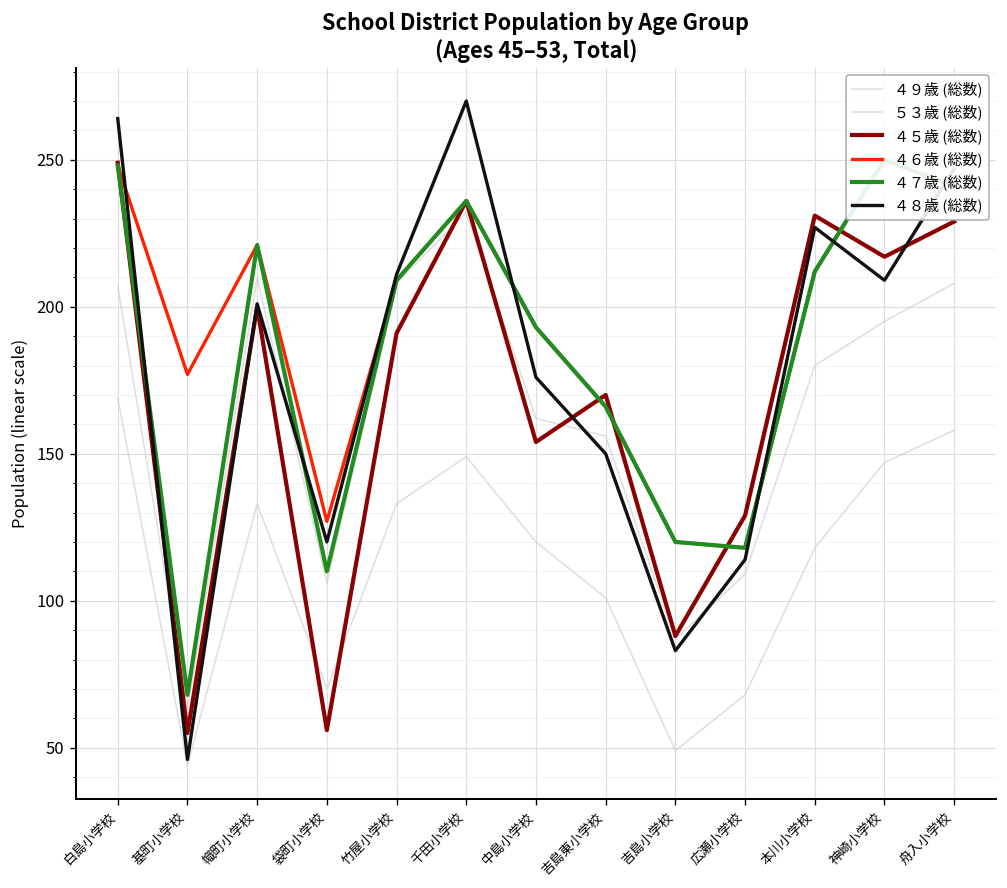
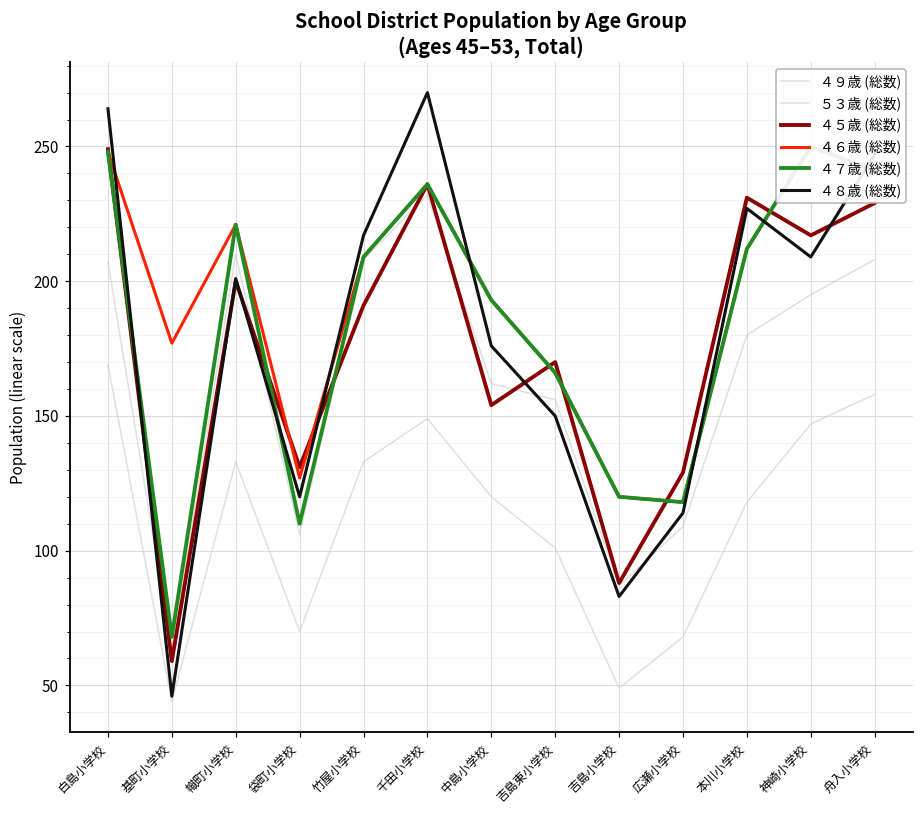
４５歳 (総数), 基町小学校: 55 -> 59
４５歳 (総数), 袋町小学校: 56 -> 131
４８歳 (総数), 竹屋小学校: 211 -> 217
